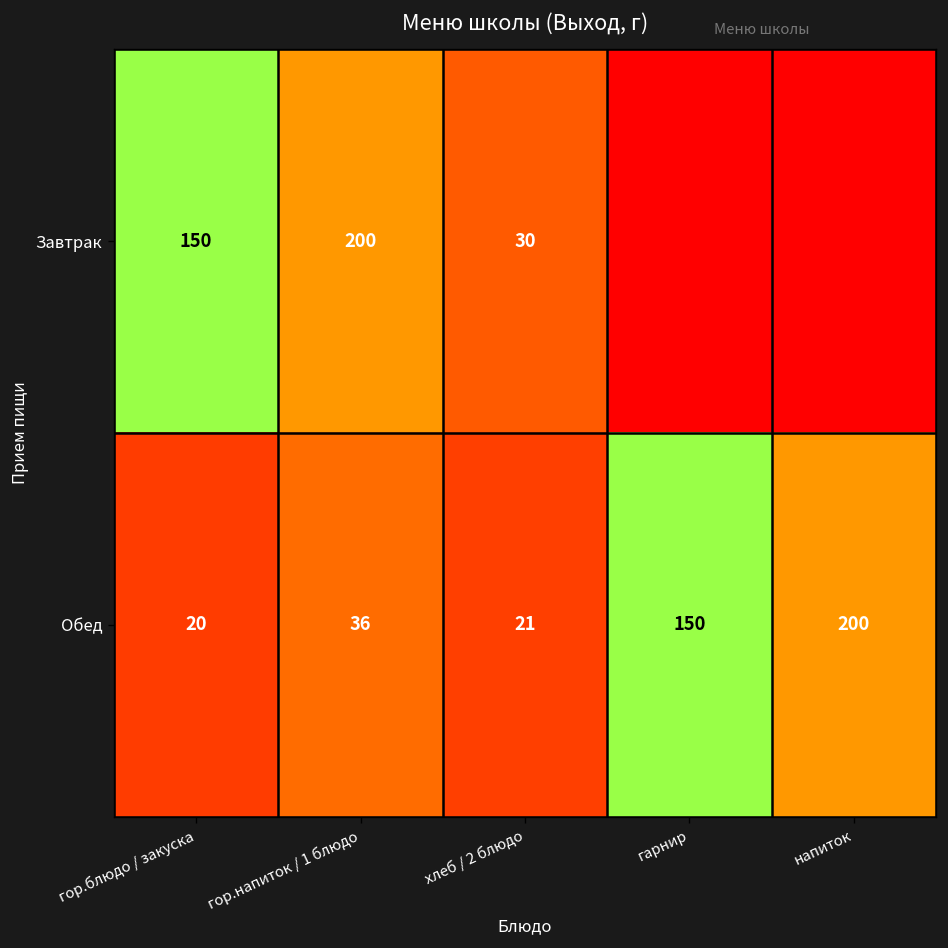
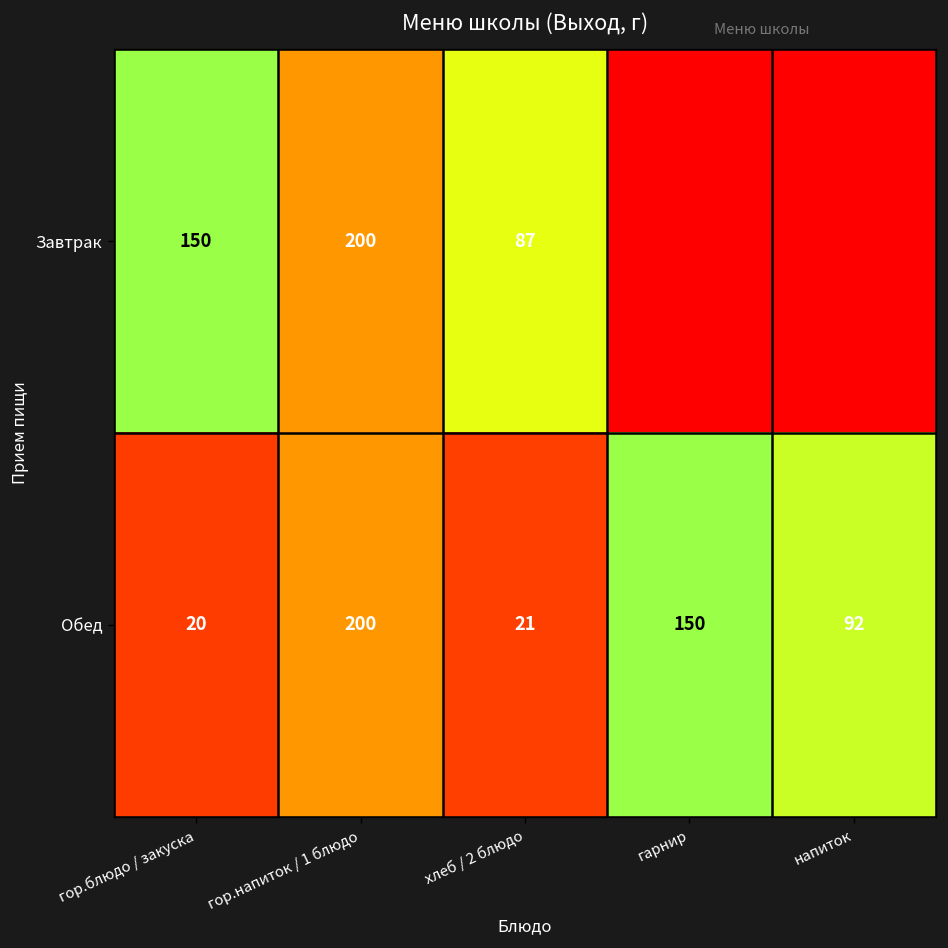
Завтрак, хлеб / 2 блюдо: 30 -> 87
Обед, гор.напиток / 1 блюдо: 36 -> 200
Обед, напиток: 200 -> 92
